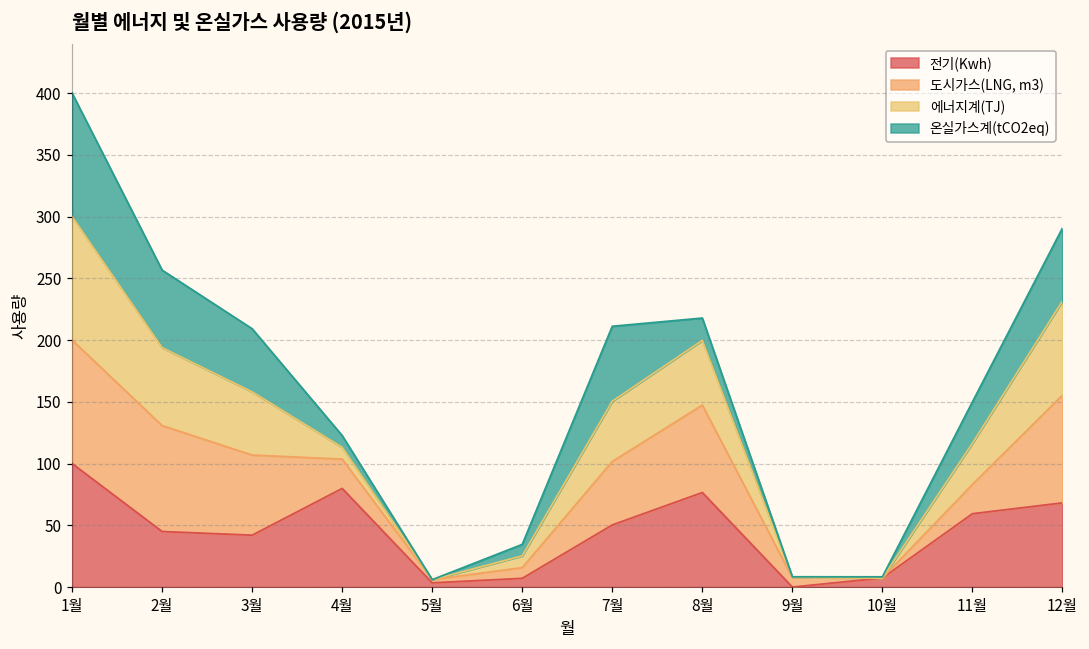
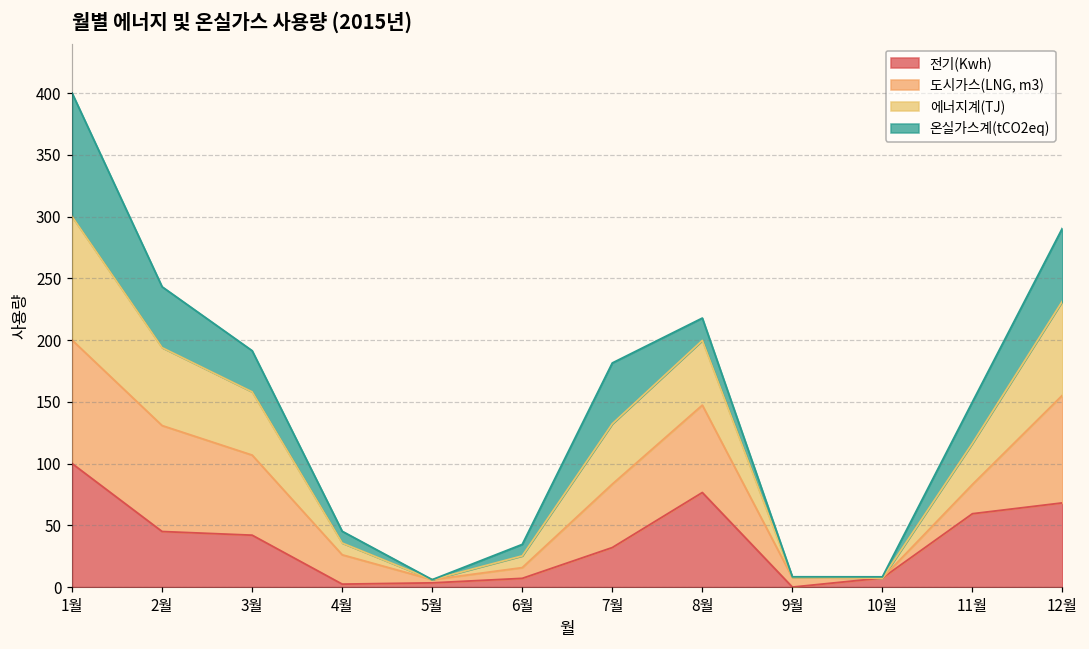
온실가스계(tCO2eq), 2월: 63 -> 49
온실가스계(tCO2eq), 3월: 51 -> 33
전기(Kwh), 4월: 80 -> 2
전기(Kwh), 7월: 50 -> 32
온실가스계(tCO2eq), 7월: 61 -> 49
